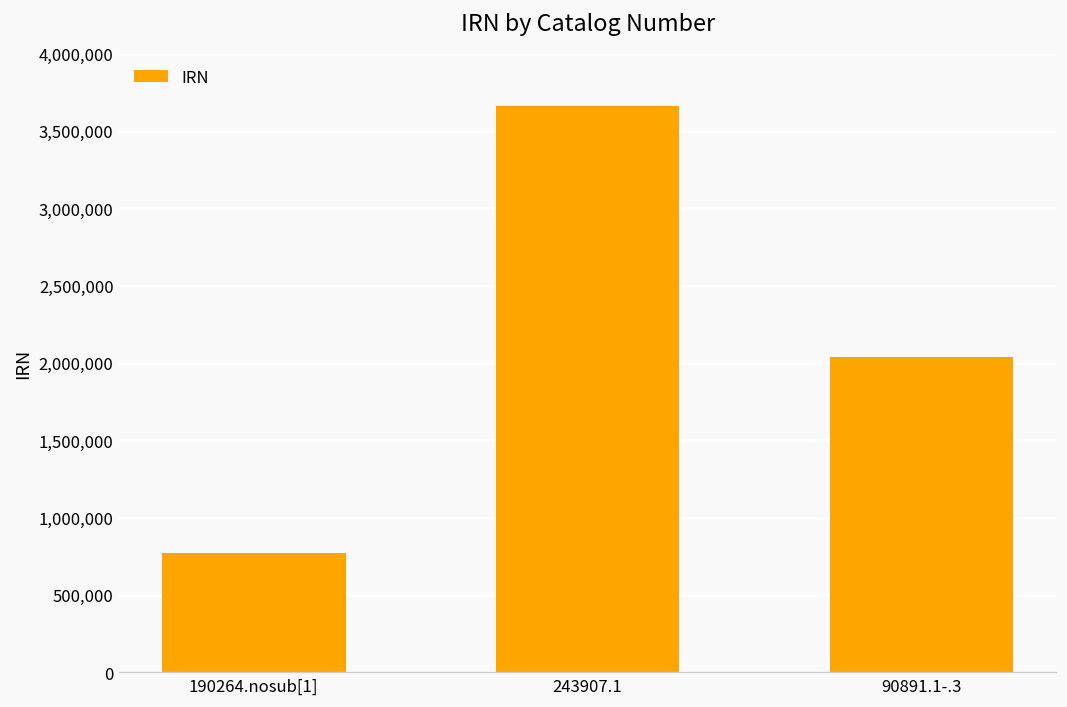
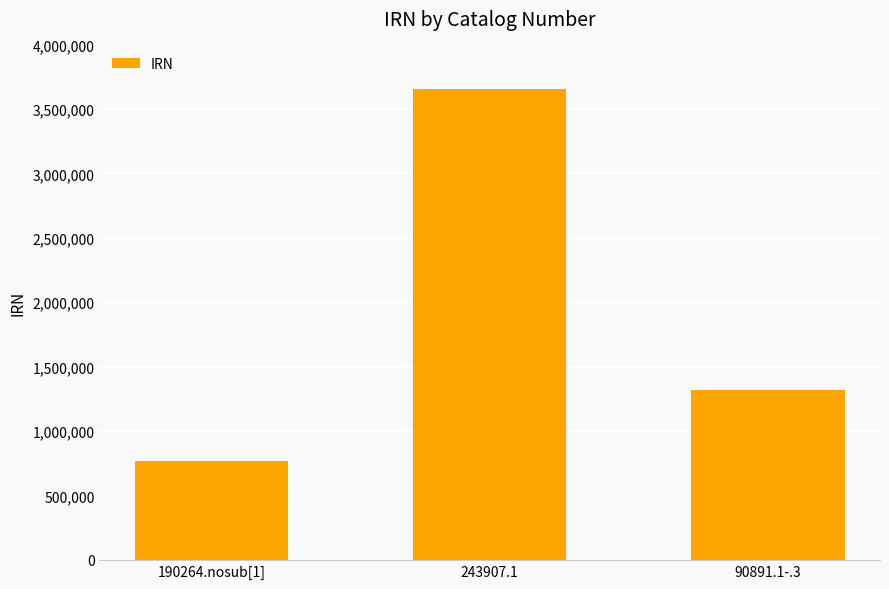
90891.1-.3: 2,040,000 -> 1,320,000
